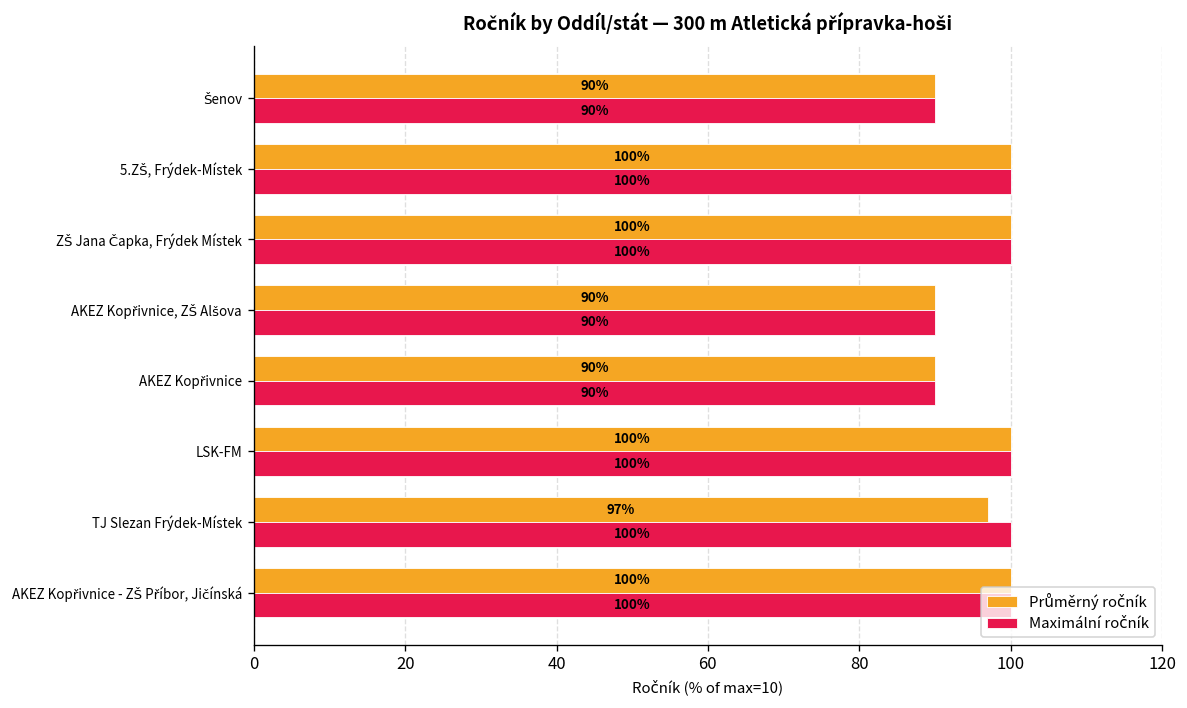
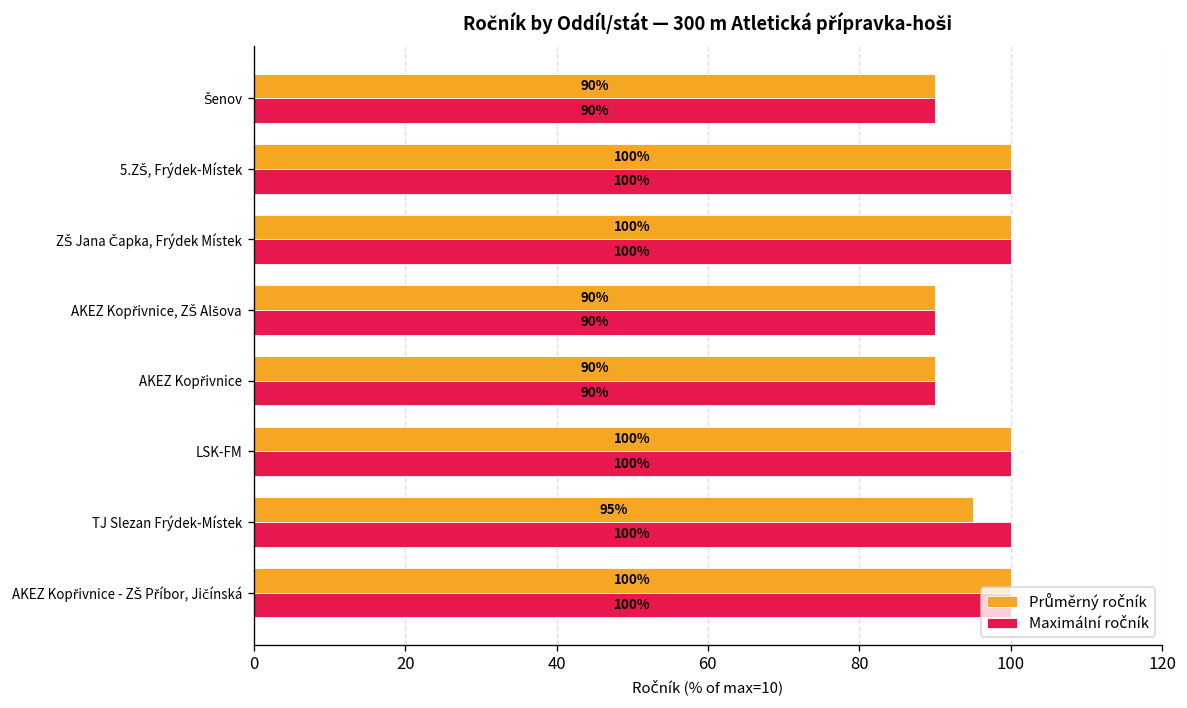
Průměrný ročník, TJ Slezan Frýdek-Místek: 97% -> 95%
